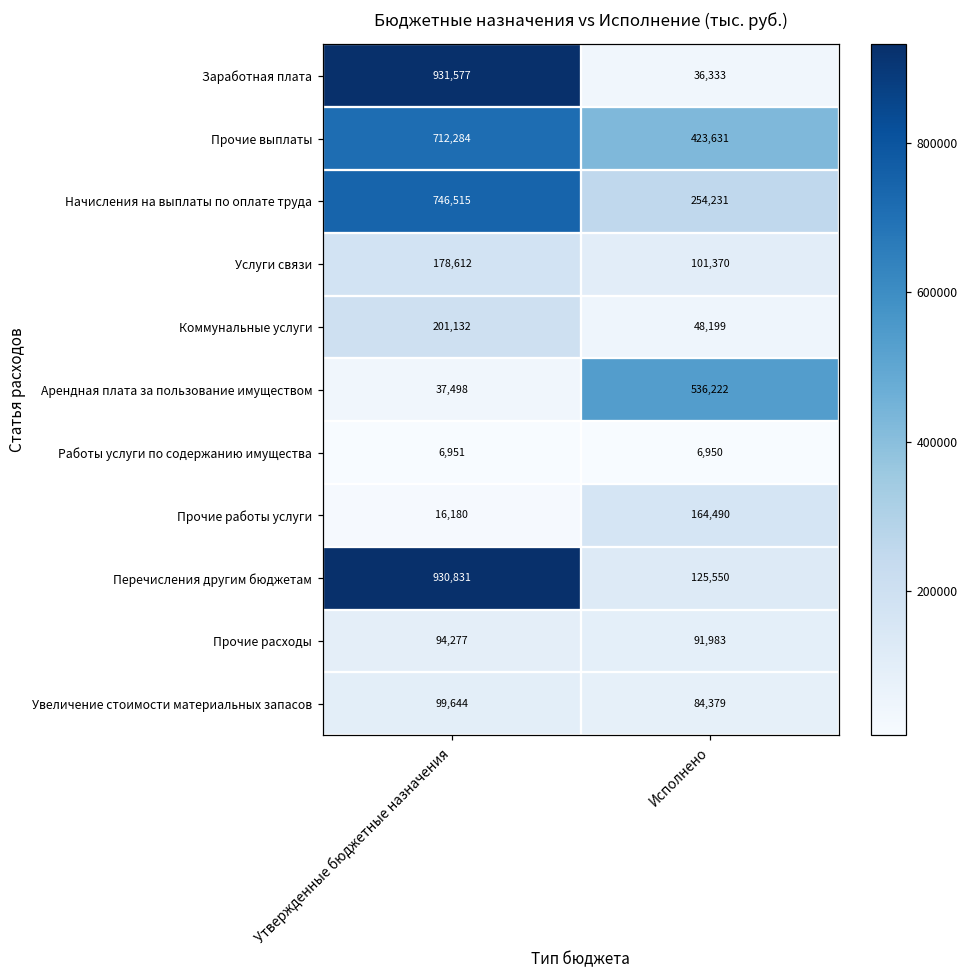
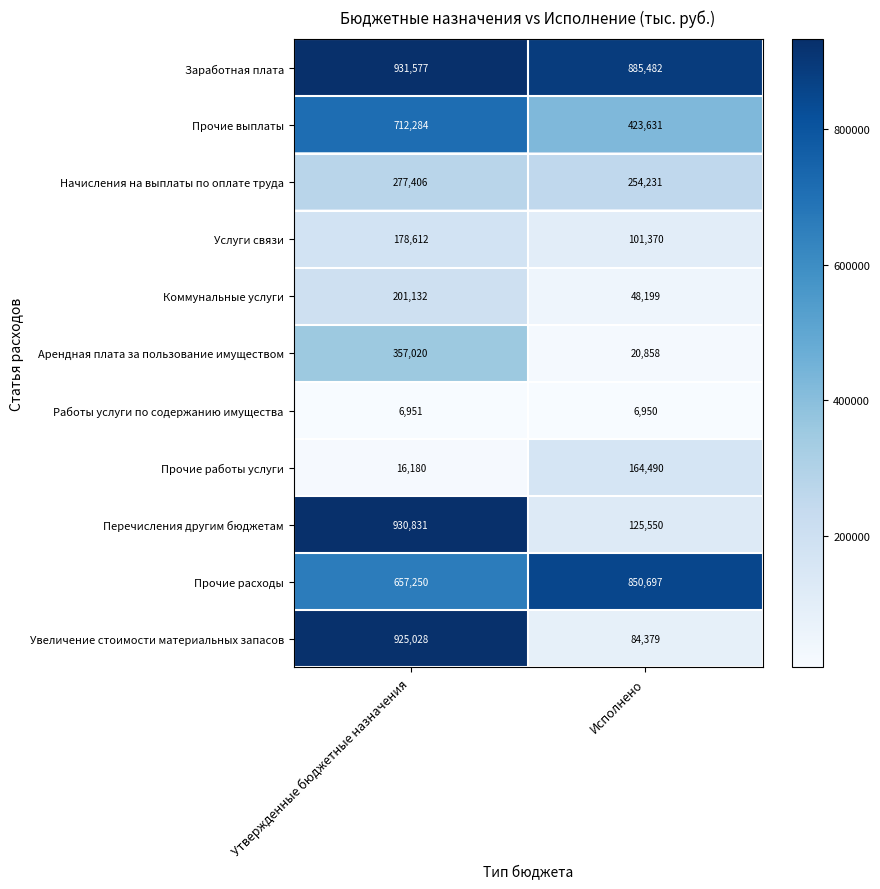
Заработная плата, Исполнено: 36,333 -> 885,482
Начисления на выплаты по оплате труда, Утвержденные бюджетные назначения: 746,515 -> 277,406
Арендная плата за пользование имуществом, Утвержденные бюджетные назначения: 37,498 -> 357,020
Арендная плата за пользование имуществом, Исполнено: 536,222 -> 20,858
Прочие расходы, Утвержденные бюджетные назначения: 94,277 -> 657,250
Прочие расходы, Исполнено: 91,983 -> 850,697
Увеличение стоимости материальных запасов, Утвержденные бюджетные назначения: 99,644 -> 925,028
